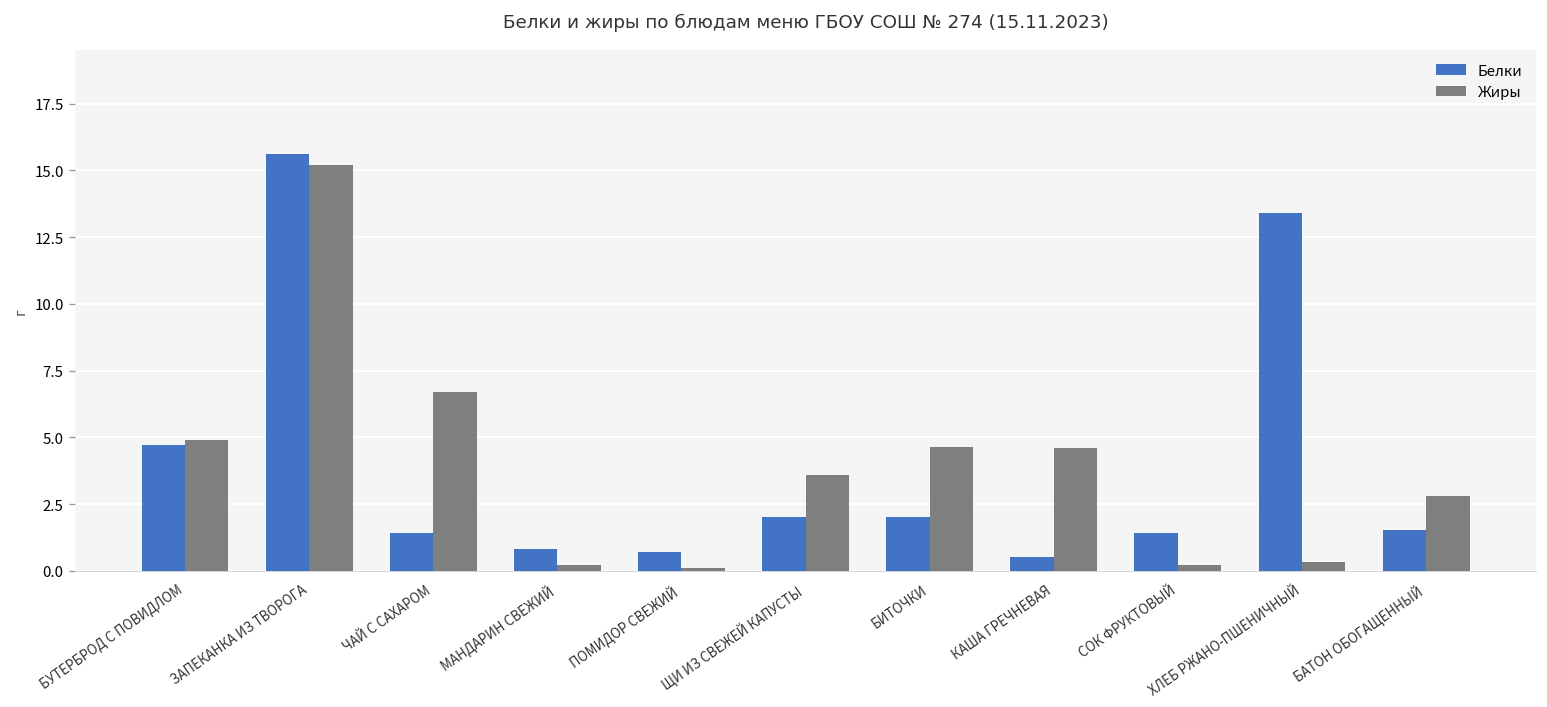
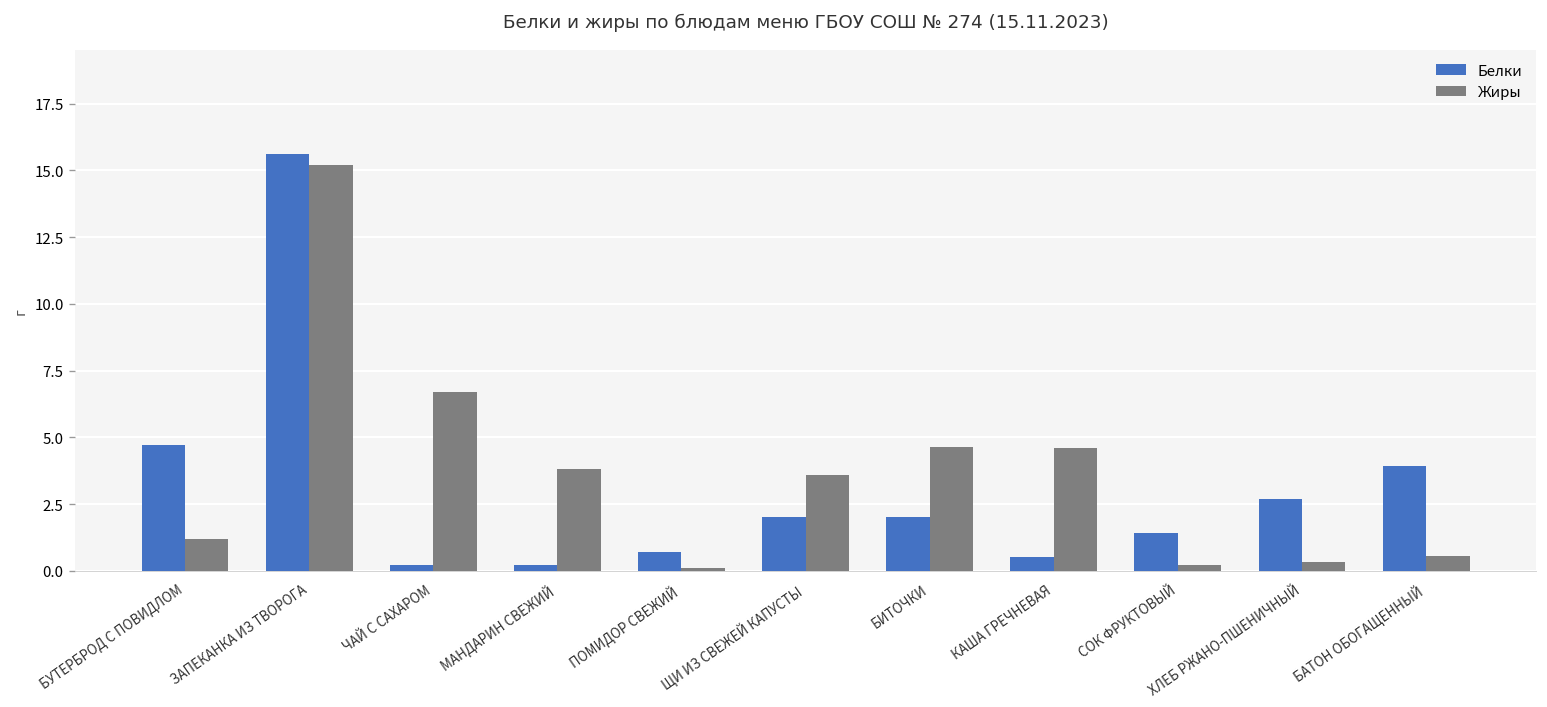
Жиры, БУТЕРБРОД С ПОВИДЛОМ: 4.9 -> 1.2
Белки, ЧАЙ С САХАРОМ: 1.4 -> 0.2
Белки, МАНДАРИН СВЕЖИЙ: 0.8 -> 0.2
Жиры, МАНДАРИН СВЕЖИЙ: 0.2 -> 3.8
Белки, ХЛЕБ РЖАНО-ПШЕНИЧНЫЙ: 13.4 -> 2.7
Белки, БАТОН ОБОГАЩЕННЫЙ: 1.5 -> 3.9
Жиры, БАТОН ОБОГАЩЕННЫЙ: 2.8 -> 0.6
